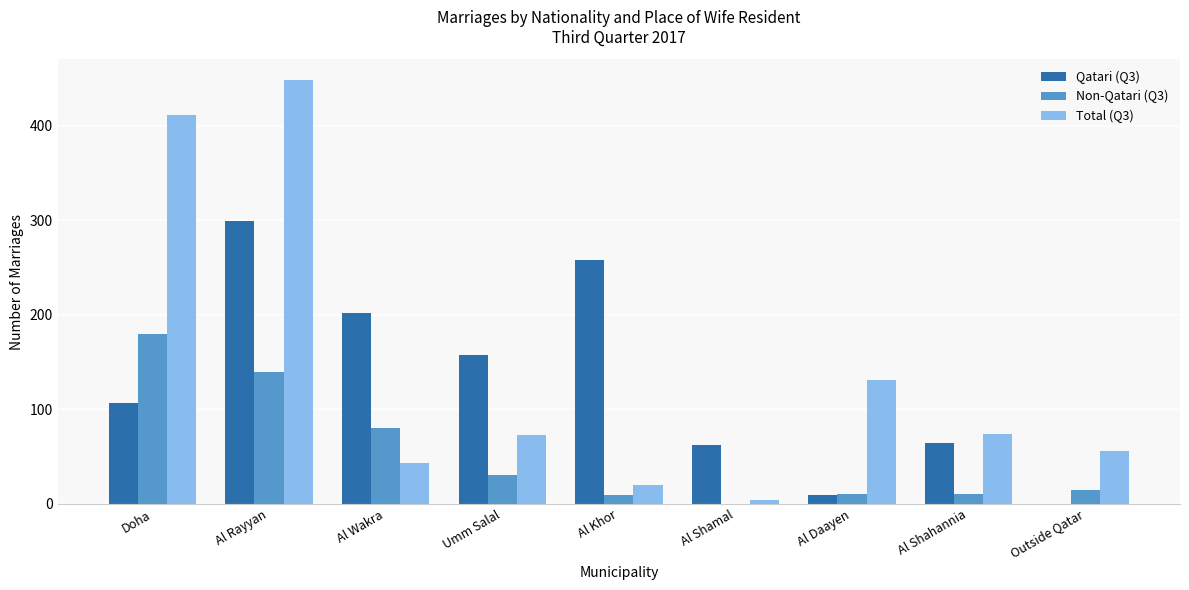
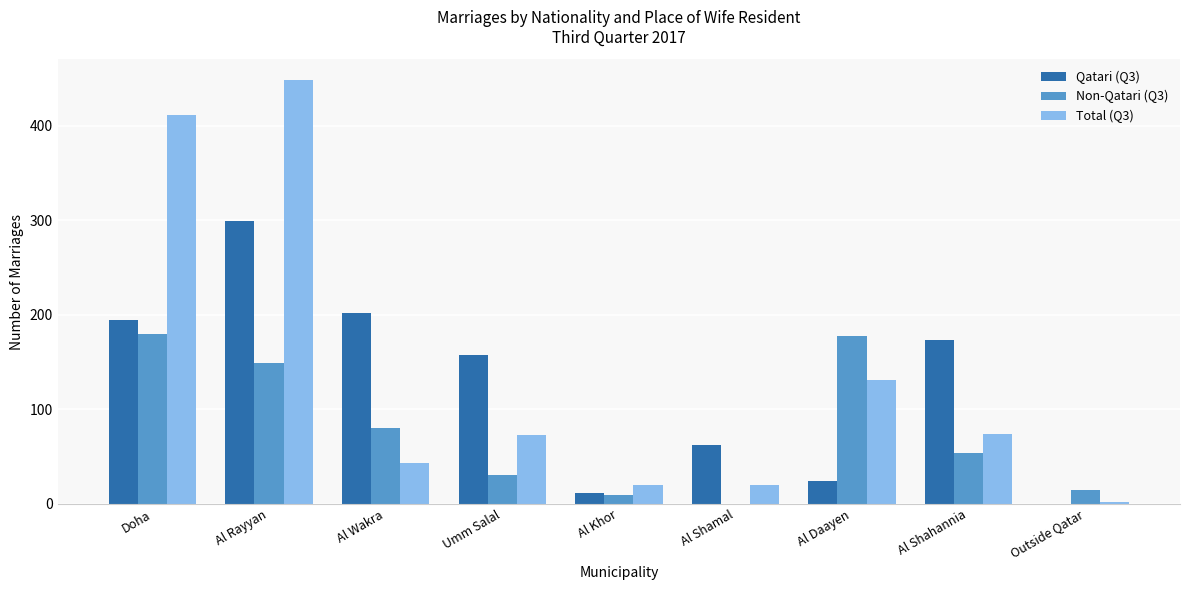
Qatari (Q3), Doha: 110 -> 190
Non-Qatari (Q3), Al Rayyan: 140 -> 150
Qatari (Q3), Al Khor: 260 -> 10
Total (Q3), Al Shamal: 0 -> 20
Qatari (Q3), Al Daayen: 10 -> 20
Non-Qatari (Q3), Al Daayen: 10 -> 180
Qatari (Q3), Al Shahannia: 60 -> 170
Non-Qatari (Q3), Al Shahannia: 10 -> 50
Total (Q3), Outside Qatar: 60 -> 0
